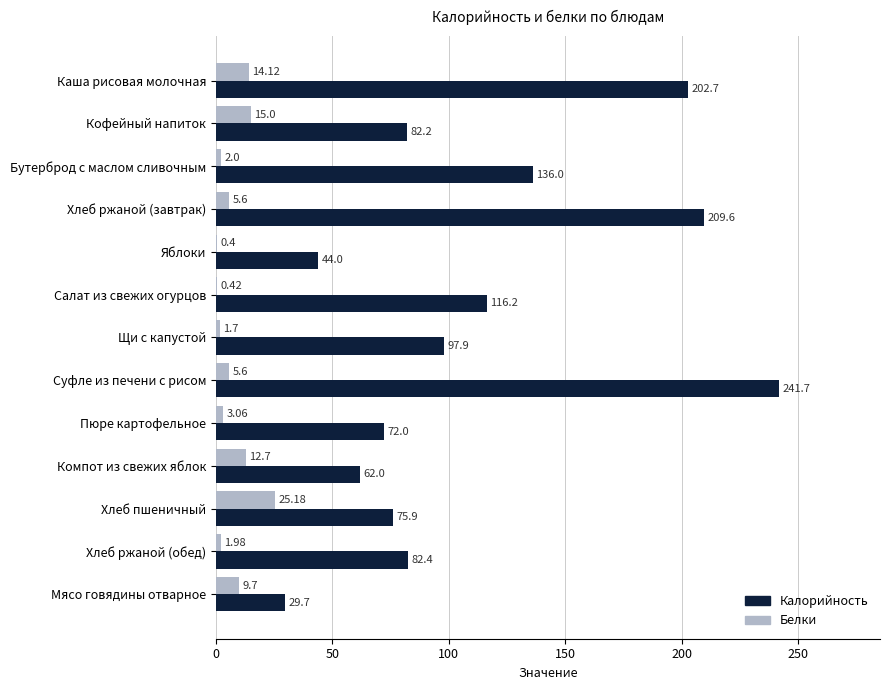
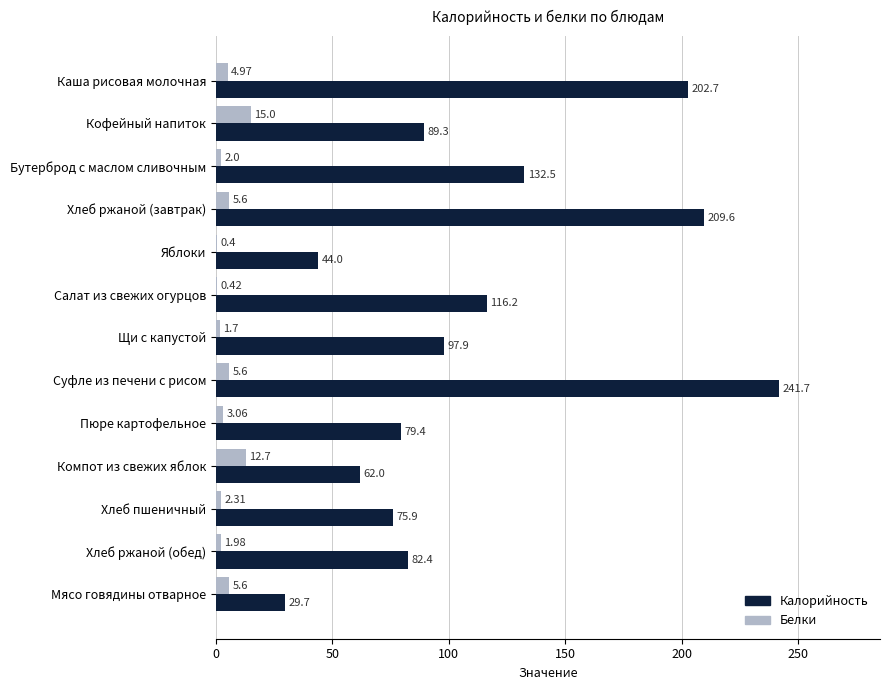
Белки, Каша рисовая молочная: 14.12 -> 4.97
Калорийность, Кофейный напиток: 82.2 -> 89.3
Калорийность, Бутерброд с маслом сливочным: 136.0 -> 132.5
Калорийность, Пюре картофельное: 72.0 -> 79.4
Белки, Хлеб пшеничный: 25.18 -> 2.31
Белки, Мясо говядины отварное: 9.7 -> 5.6
